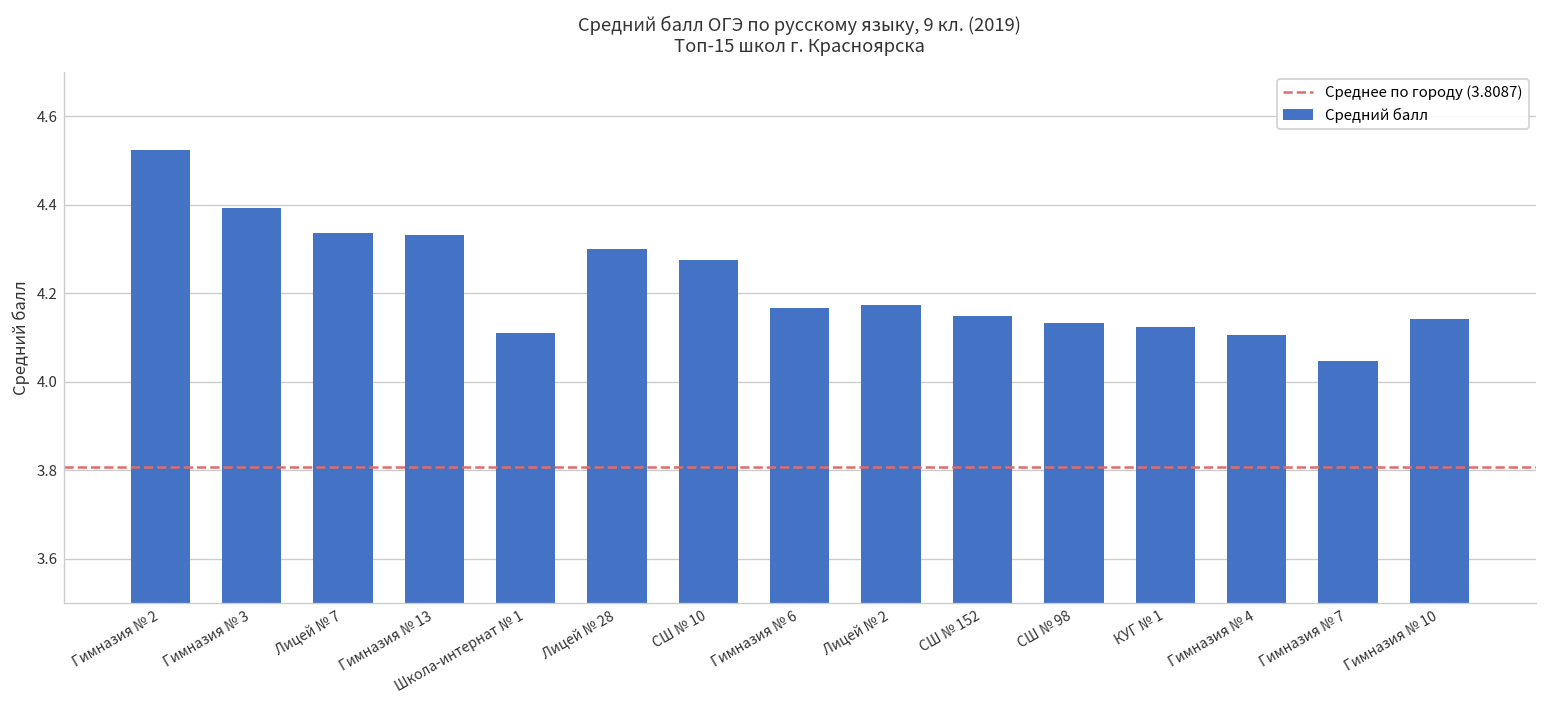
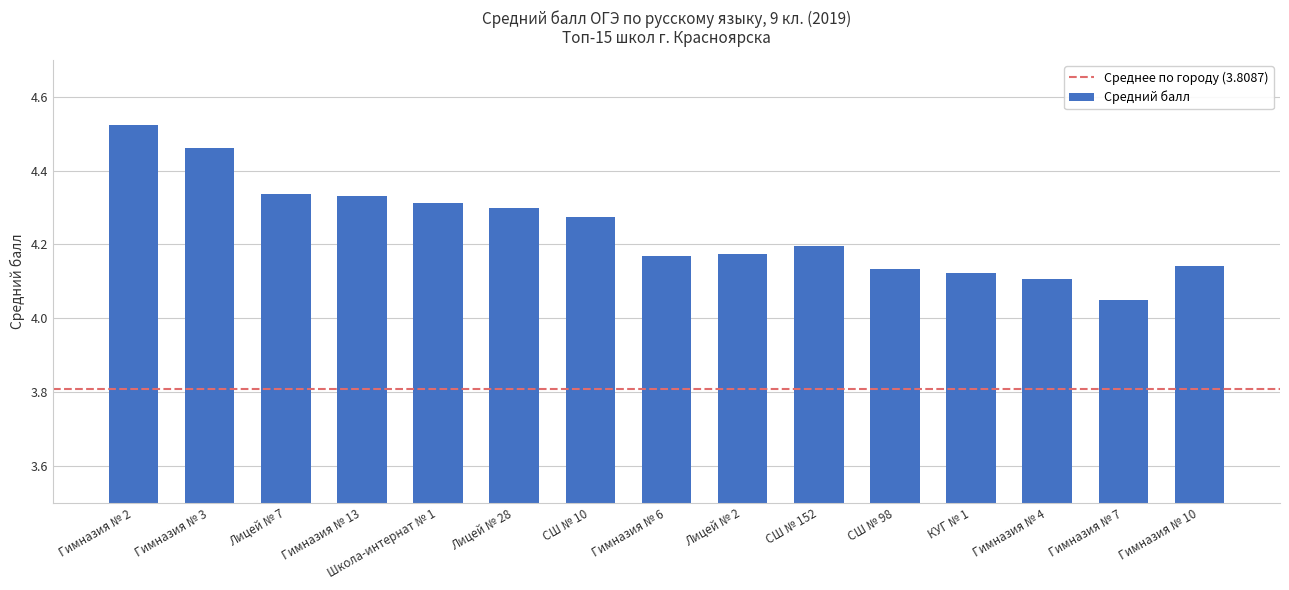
Гимназия № 3: 4.39 -> 4.46
Школа-интернат № 1: 4.11 -> 4.31
СШ № 152: 4.15 -> 4.20
